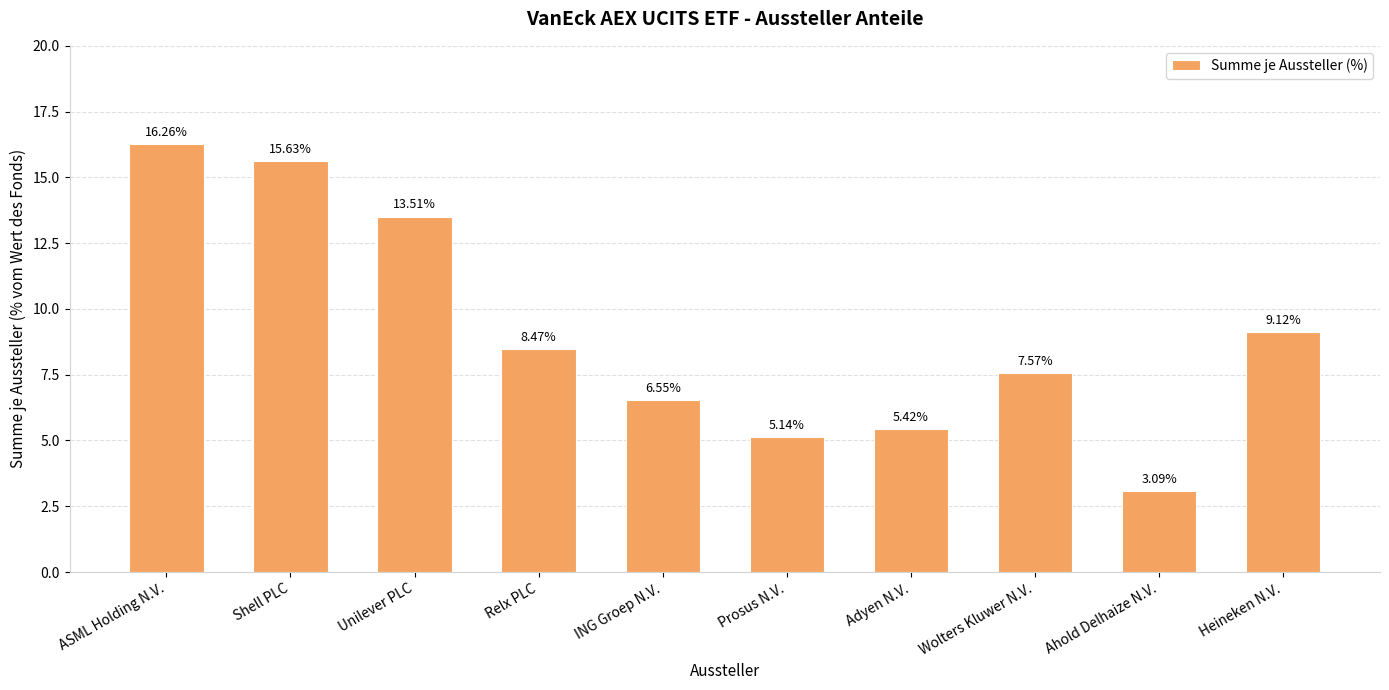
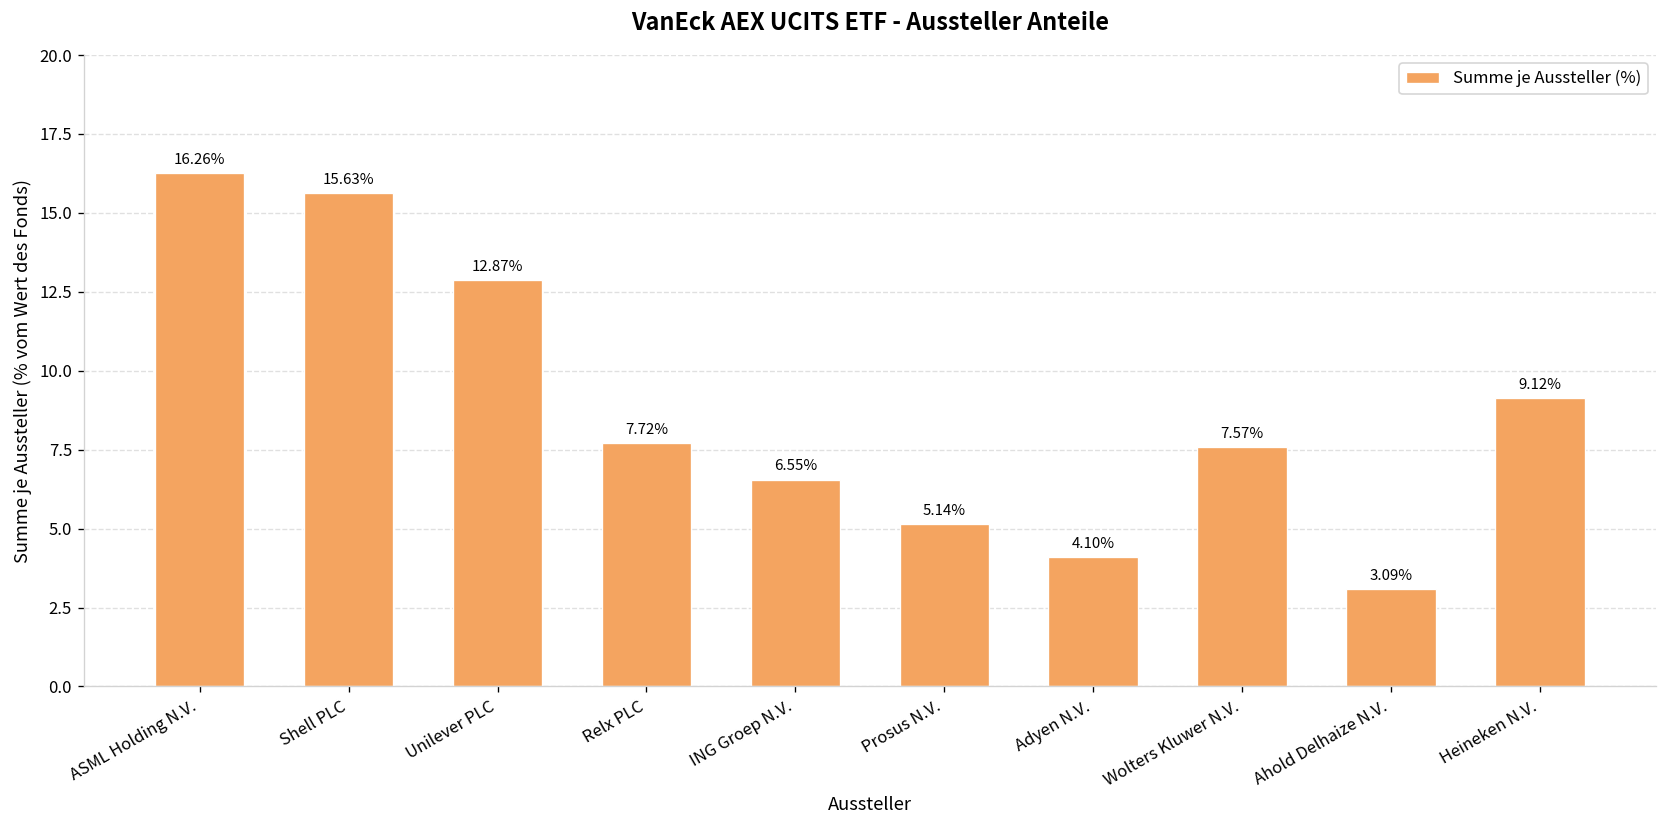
Unilever PLC: 13.51% -> 12.87%
Relx PLC: 8.47% -> 7.72%
Adyen N.V.: 5.42% -> 4.10%
